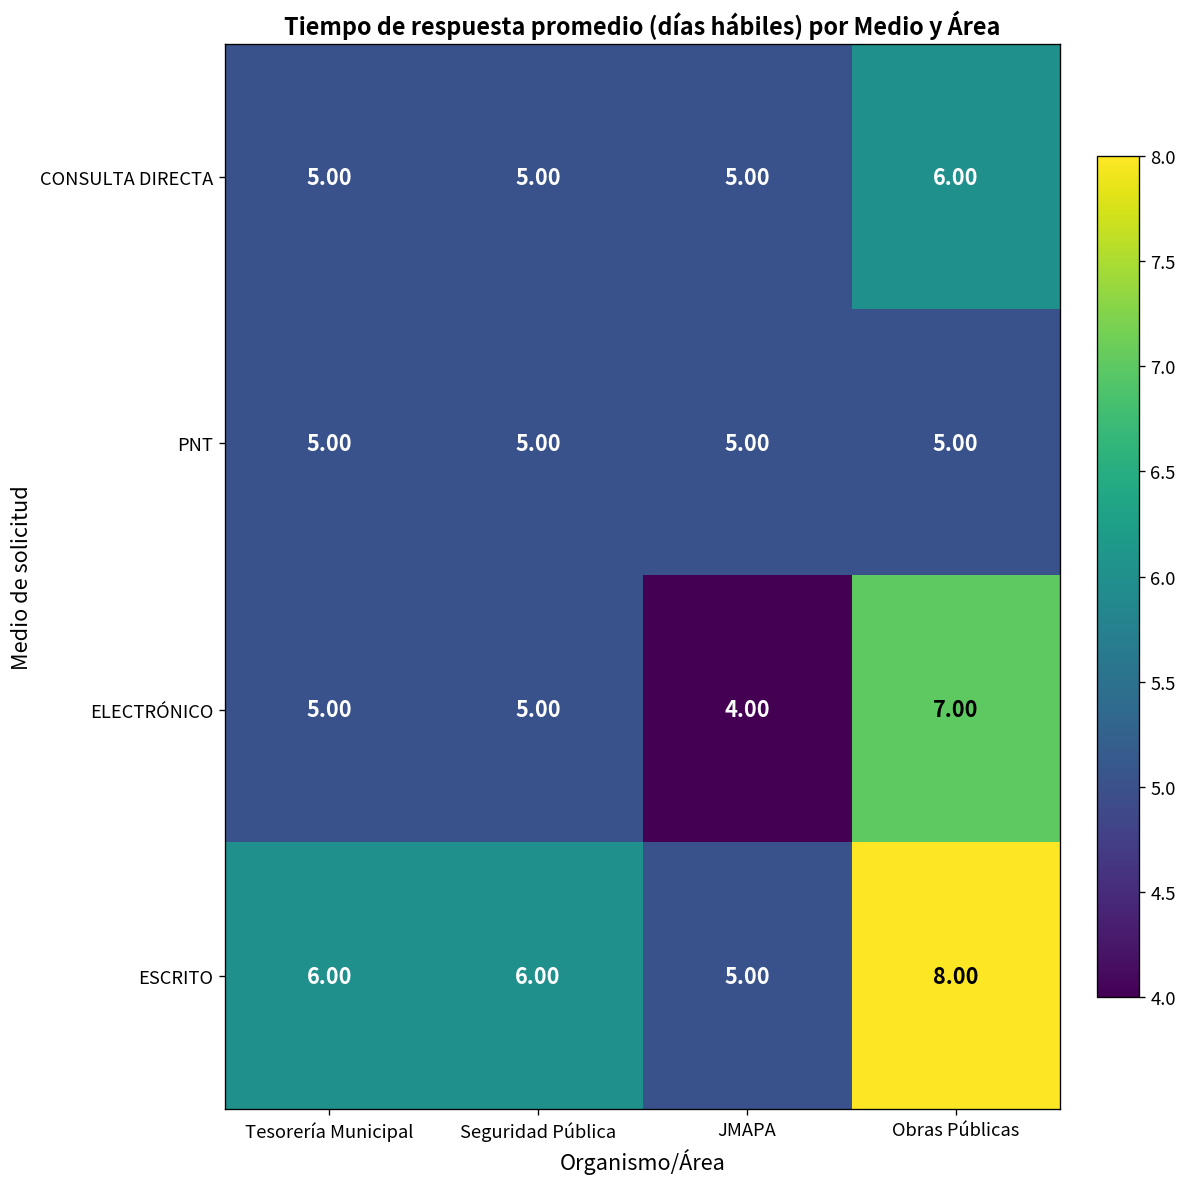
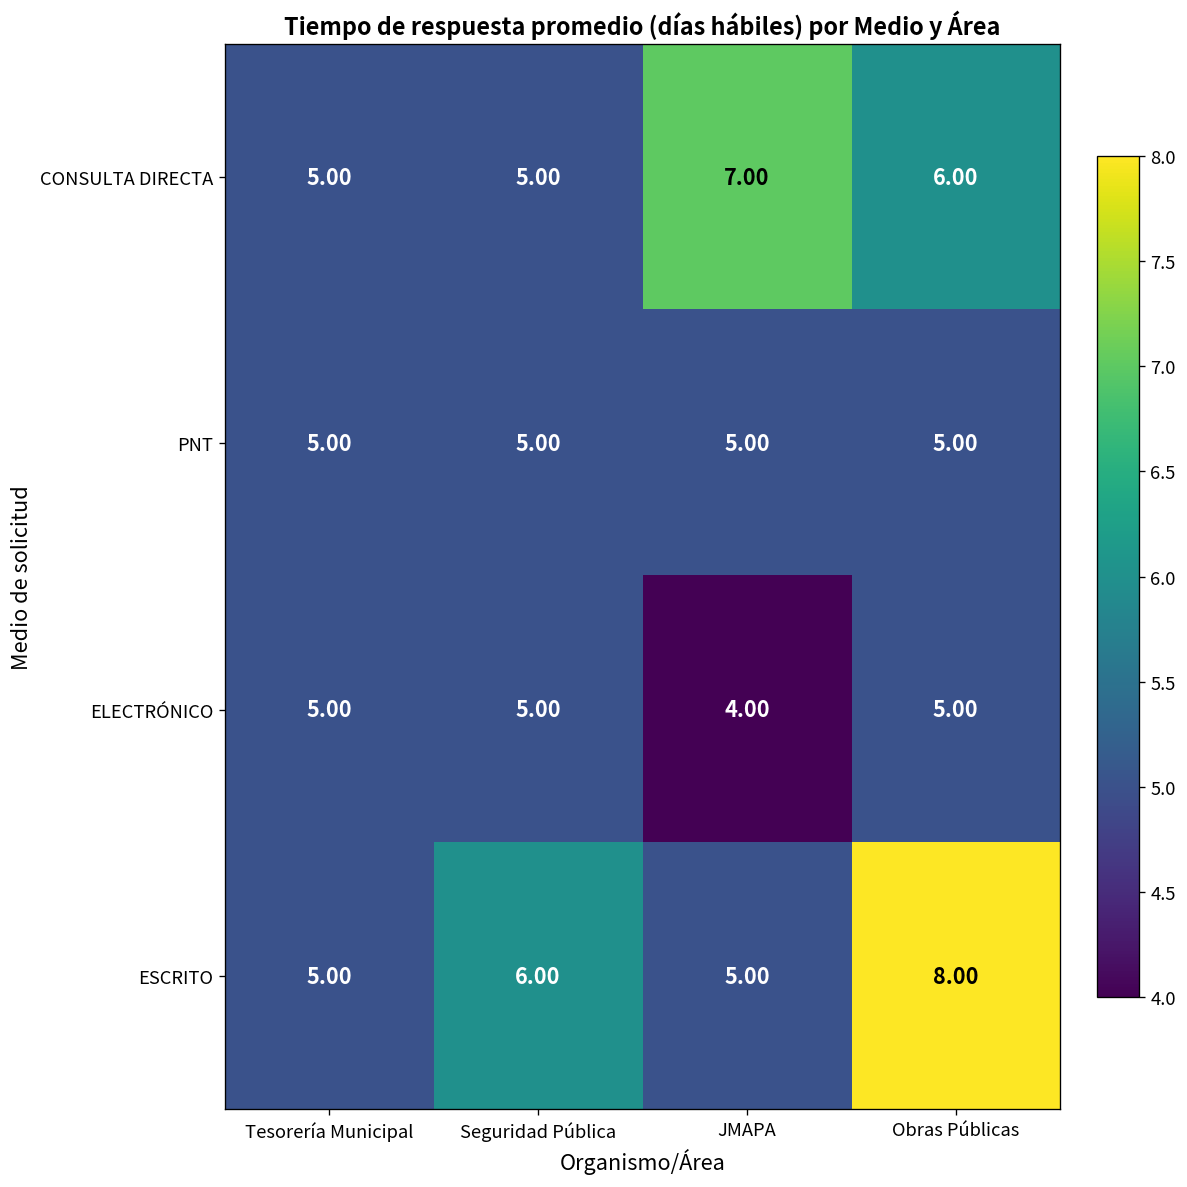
CONSULTA DIRECTA, JMAPA: 5.00 -> 7.00
ELECTRÓNICO, Obras Públicas: 7.00 -> 5.00
ESCRITO, Tesorería Municipal: 6.00 -> 5.00
